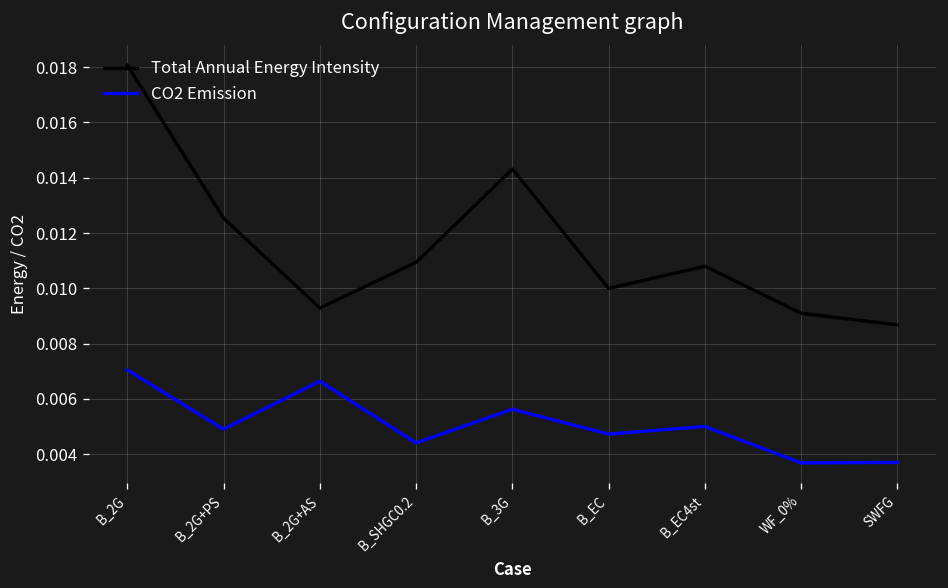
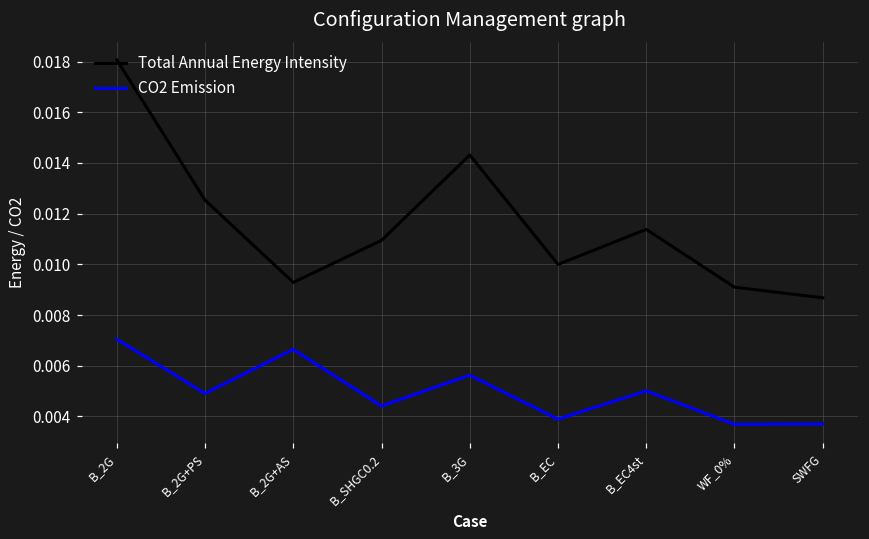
CO2 Emission, B_EC: 0.0047 -> 0.0039
Total Annual Energy Intensity, B_EC4st: 0.0108 -> 0.0114
